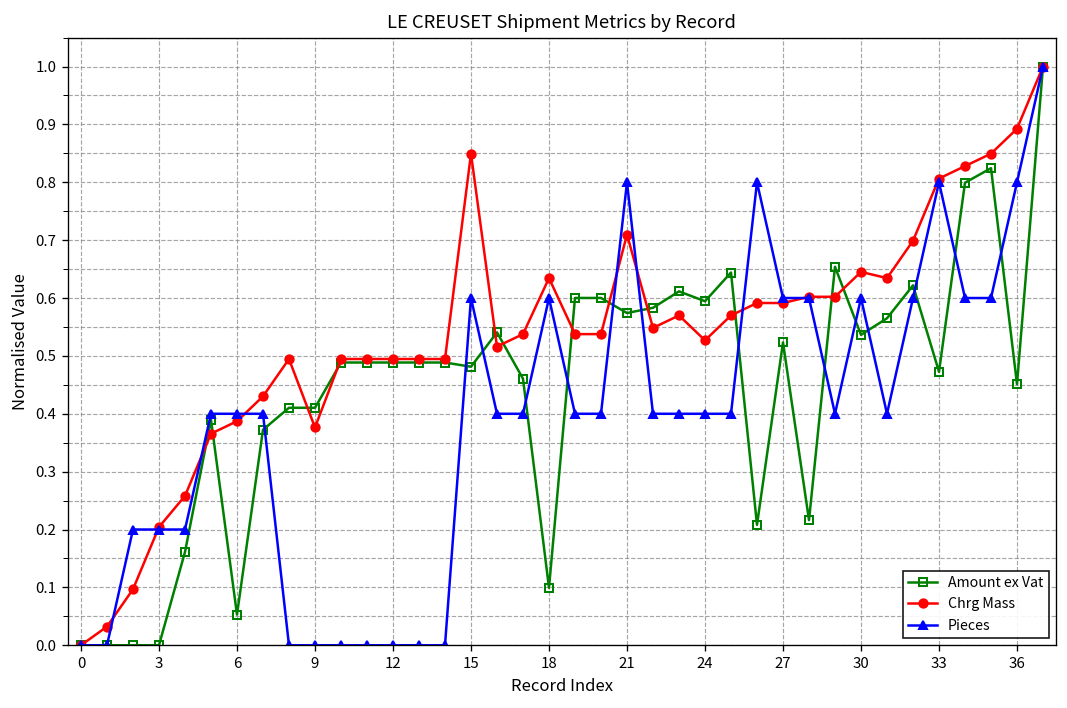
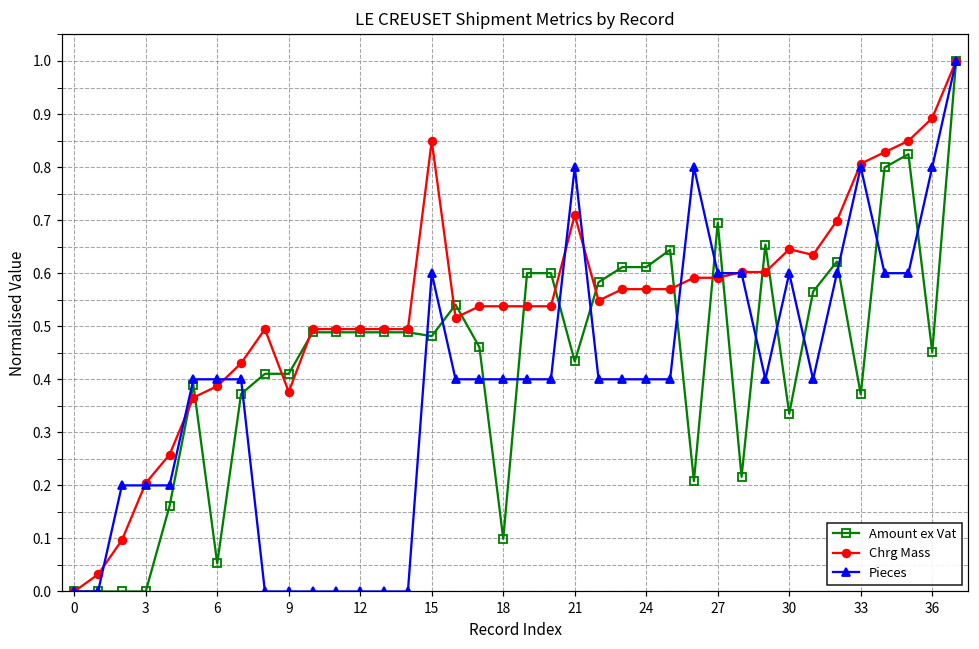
Chrg Mass, 18: 0.63 -> 0.54
Pieces, 18: 0.60 -> 0.40
Amount ex Vat, 21: 0.57 -> 0.43
Amount ex Vat, 24: 0.59 -> 0.61
Chrg Mass, 24: 0.53 -> 0.57
Amount ex Vat, 27: 0.52 -> 0.69
Amount ex Vat, 30: 0.54 -> 0.34
Amount ex Vat, 33: 0.47 -> 0.37
